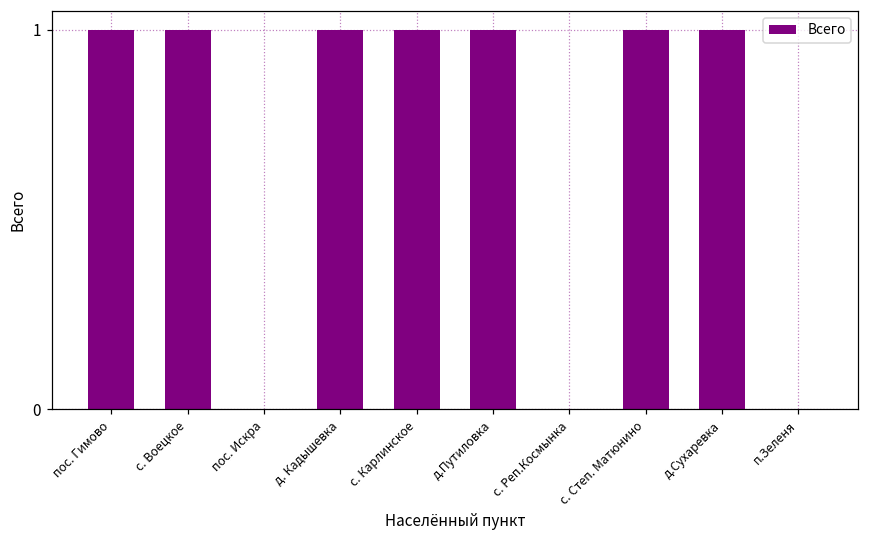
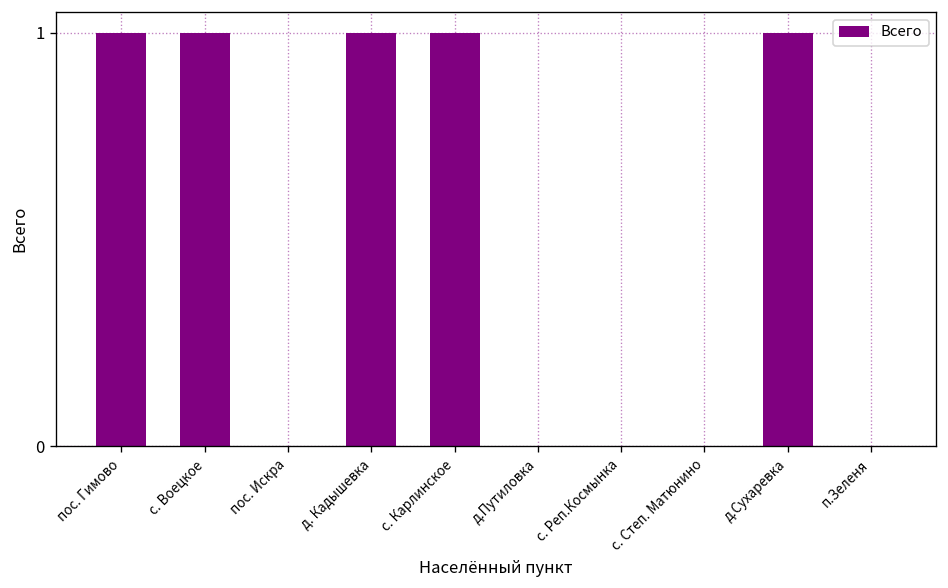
д.Путиловка: 1 -> 0
с. Степ. Матюнино: 1 -> 0
